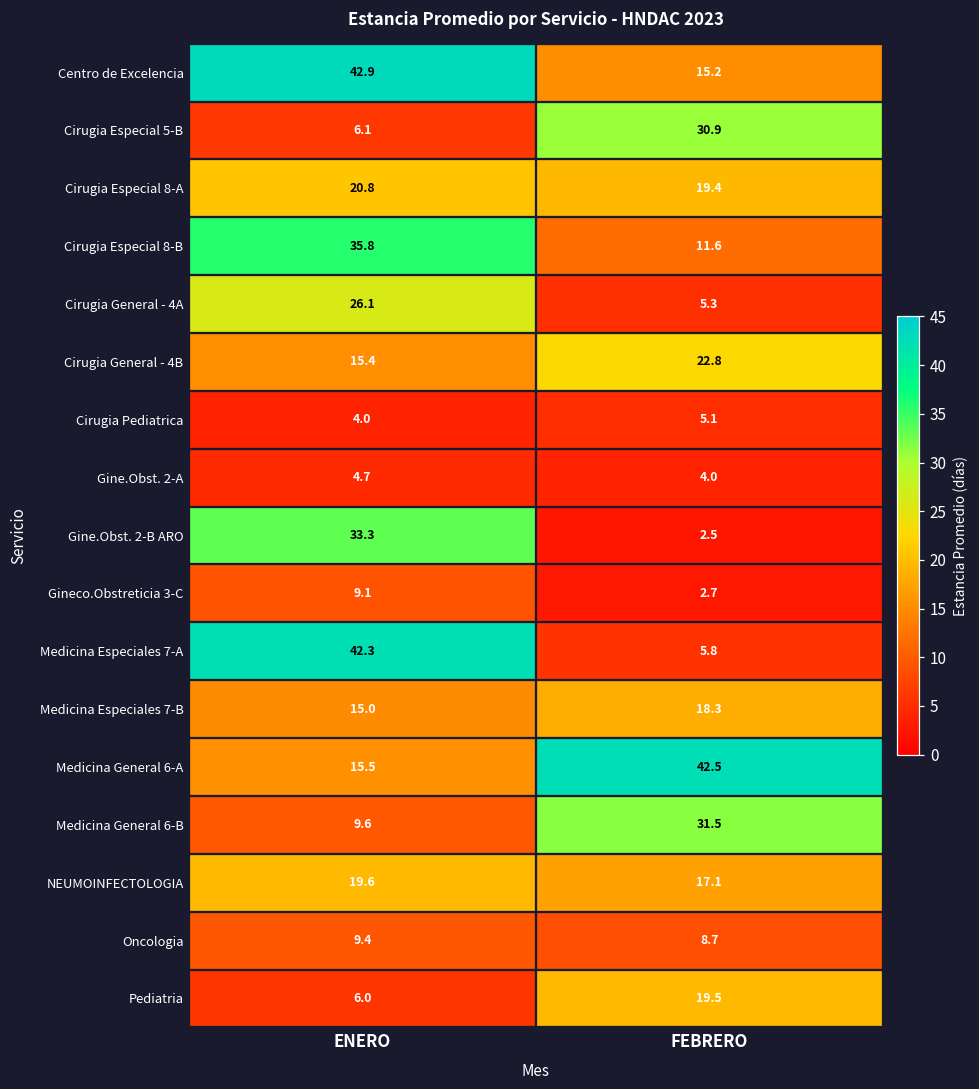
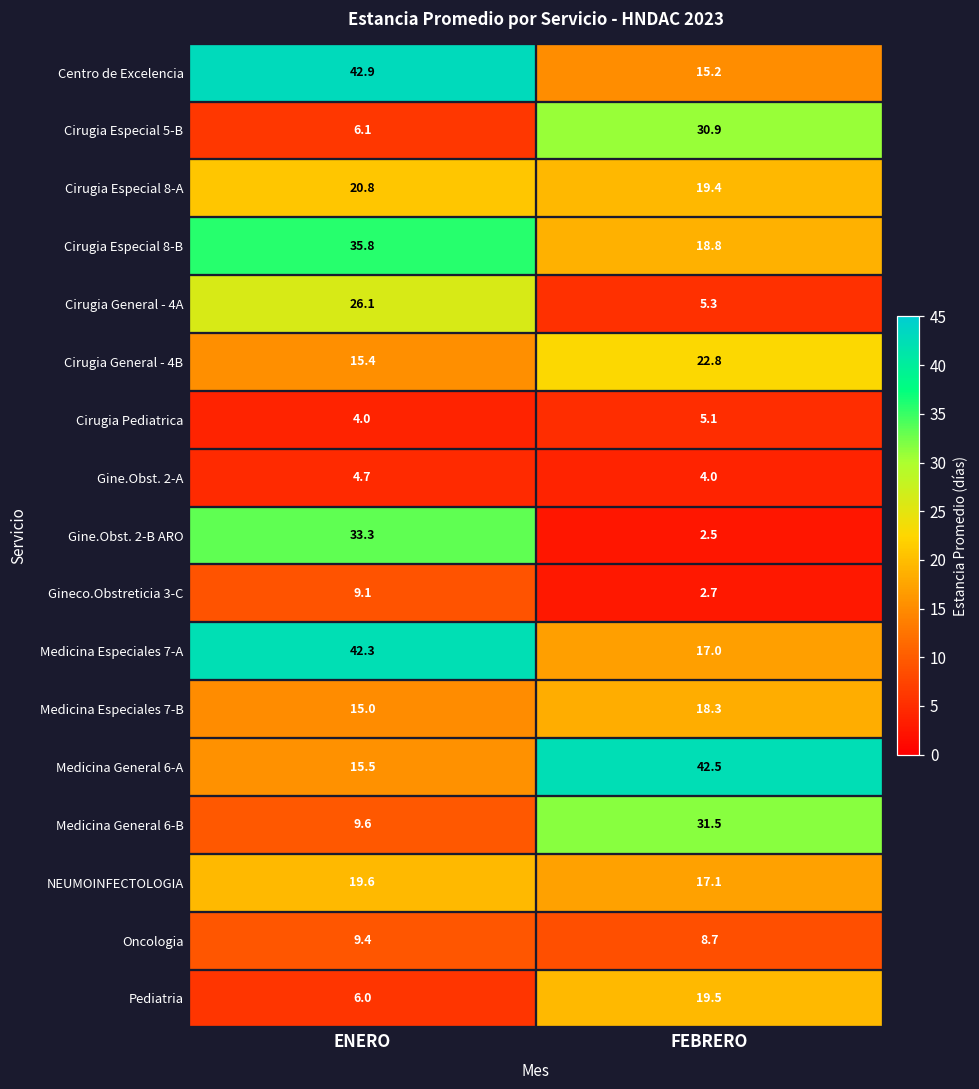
Cirugia Especial 8-B, FEBRERO: 11.6 -> 18.8
Medicina Especiales 7-A, FEBRERO: 5.8 -> 17.0
